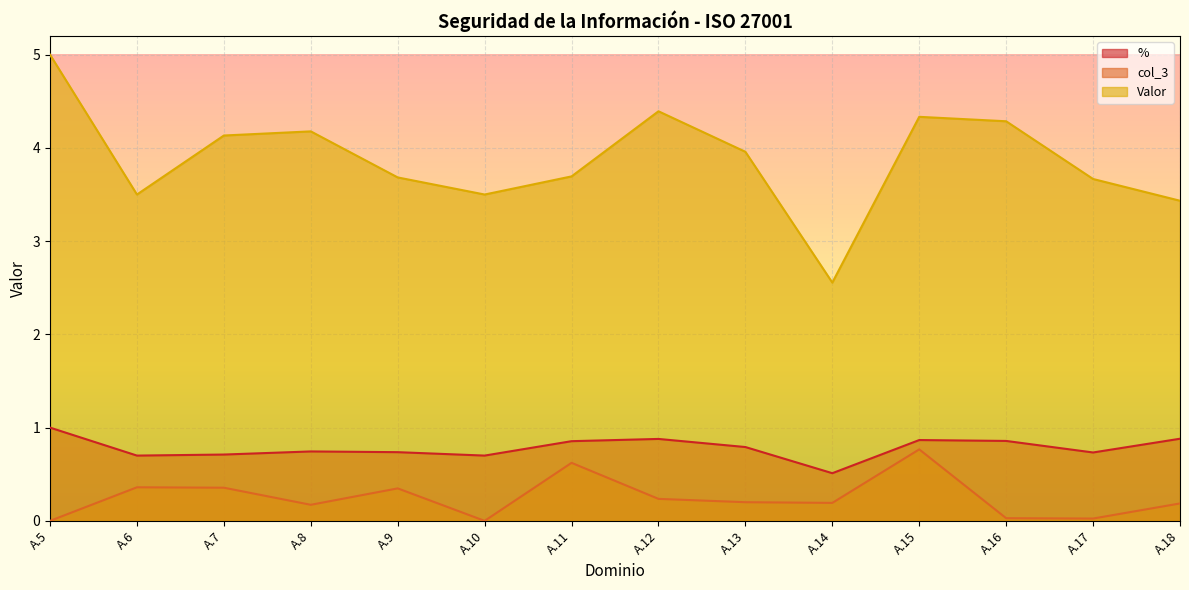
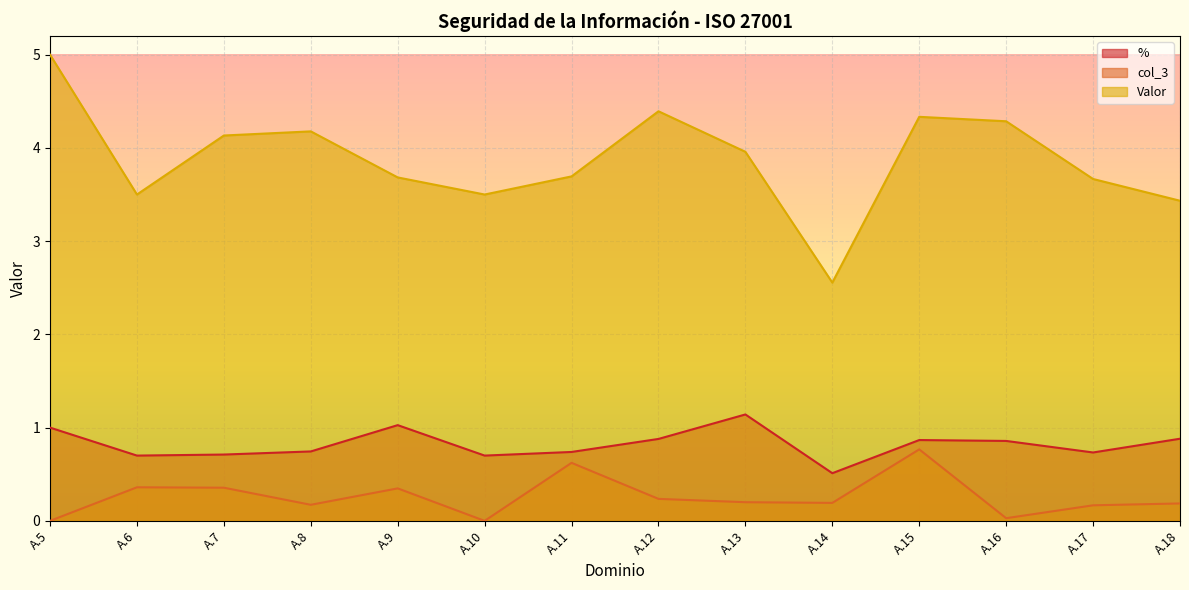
%, A.9: 0.7 -> 1.0
%, A.11: 0.9 -> 0.7
%, A.13: 0.8 -> 1.1
col_3, A.17: 0.0 -> 0.2
